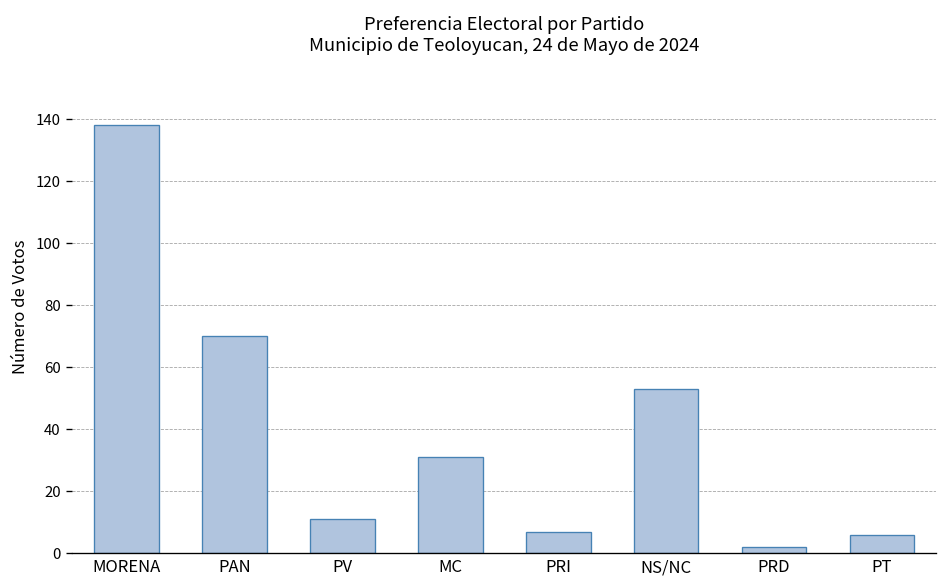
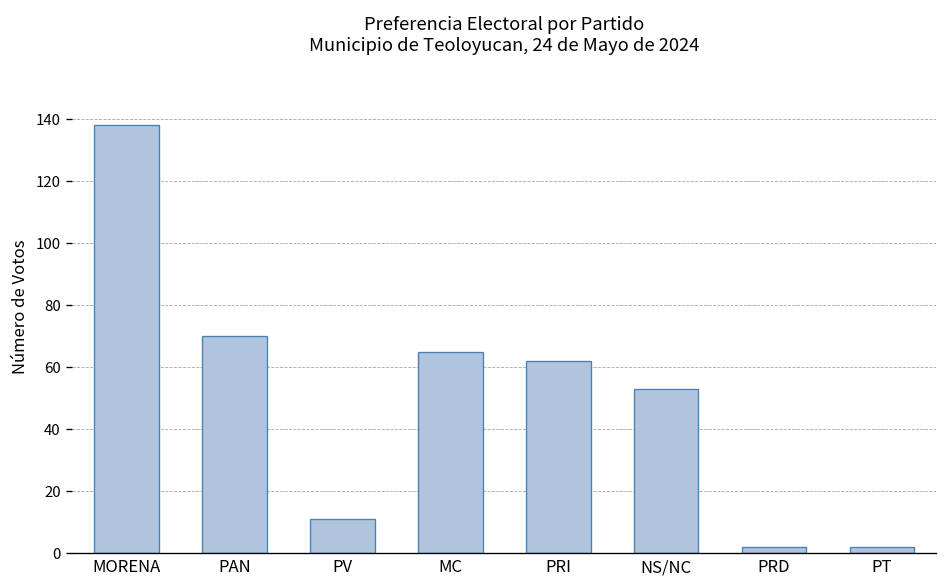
MC: 31 -> 65
PRI: 7 -> 62
PT: 6 -> 2
